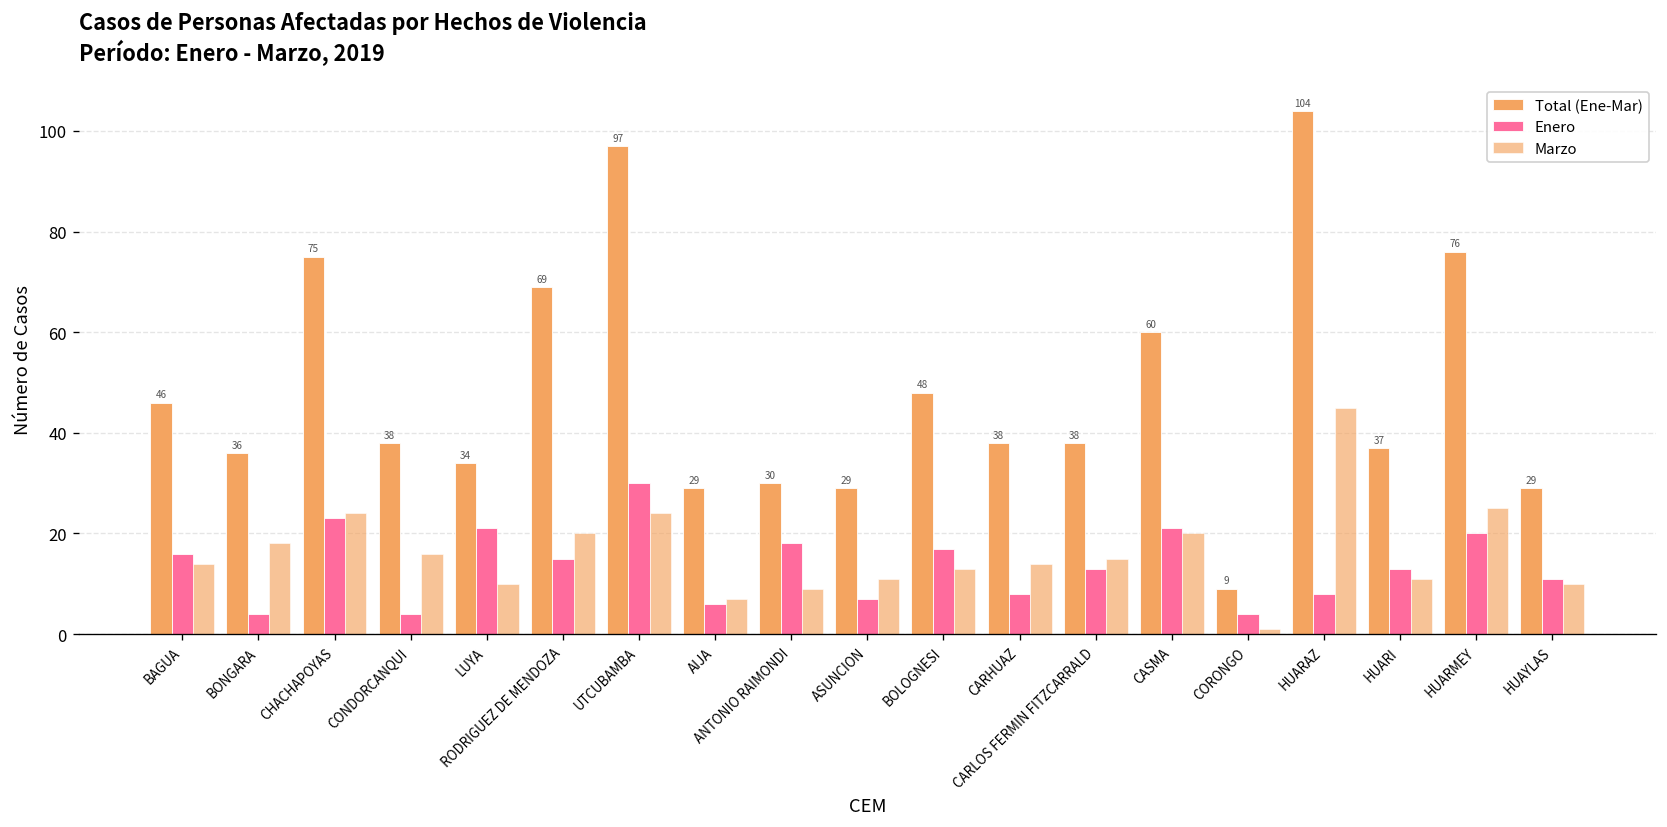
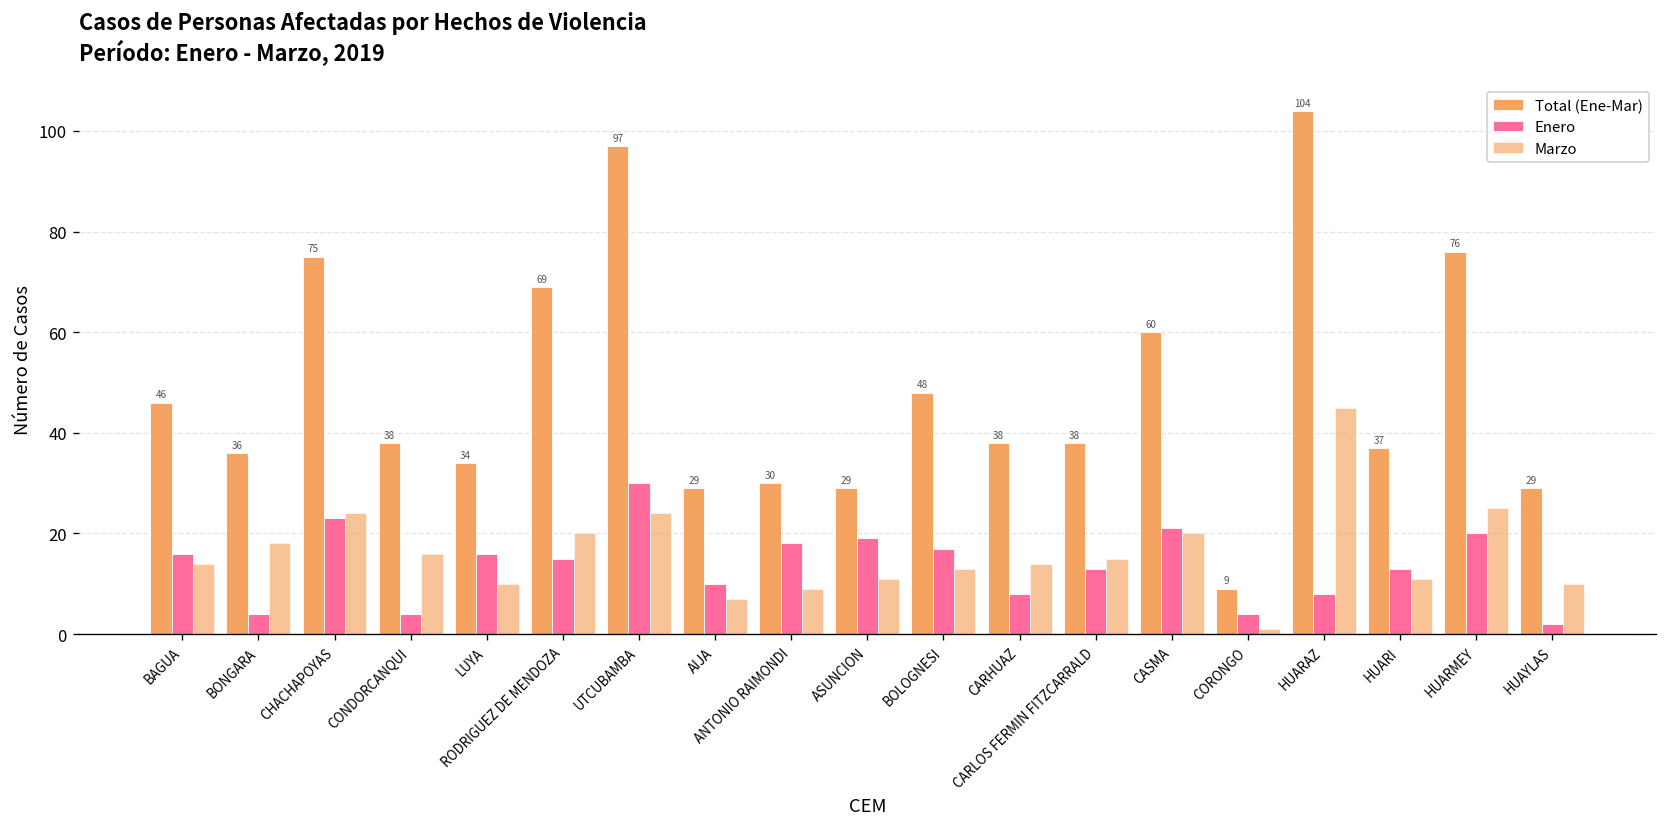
Enero, LUYA: 21 -> 16
Enero, AIJA: 6 -> 10
Enero, ASUNCION: 7 -> 19
Enero, HUAYLAS: 11 -> 2
